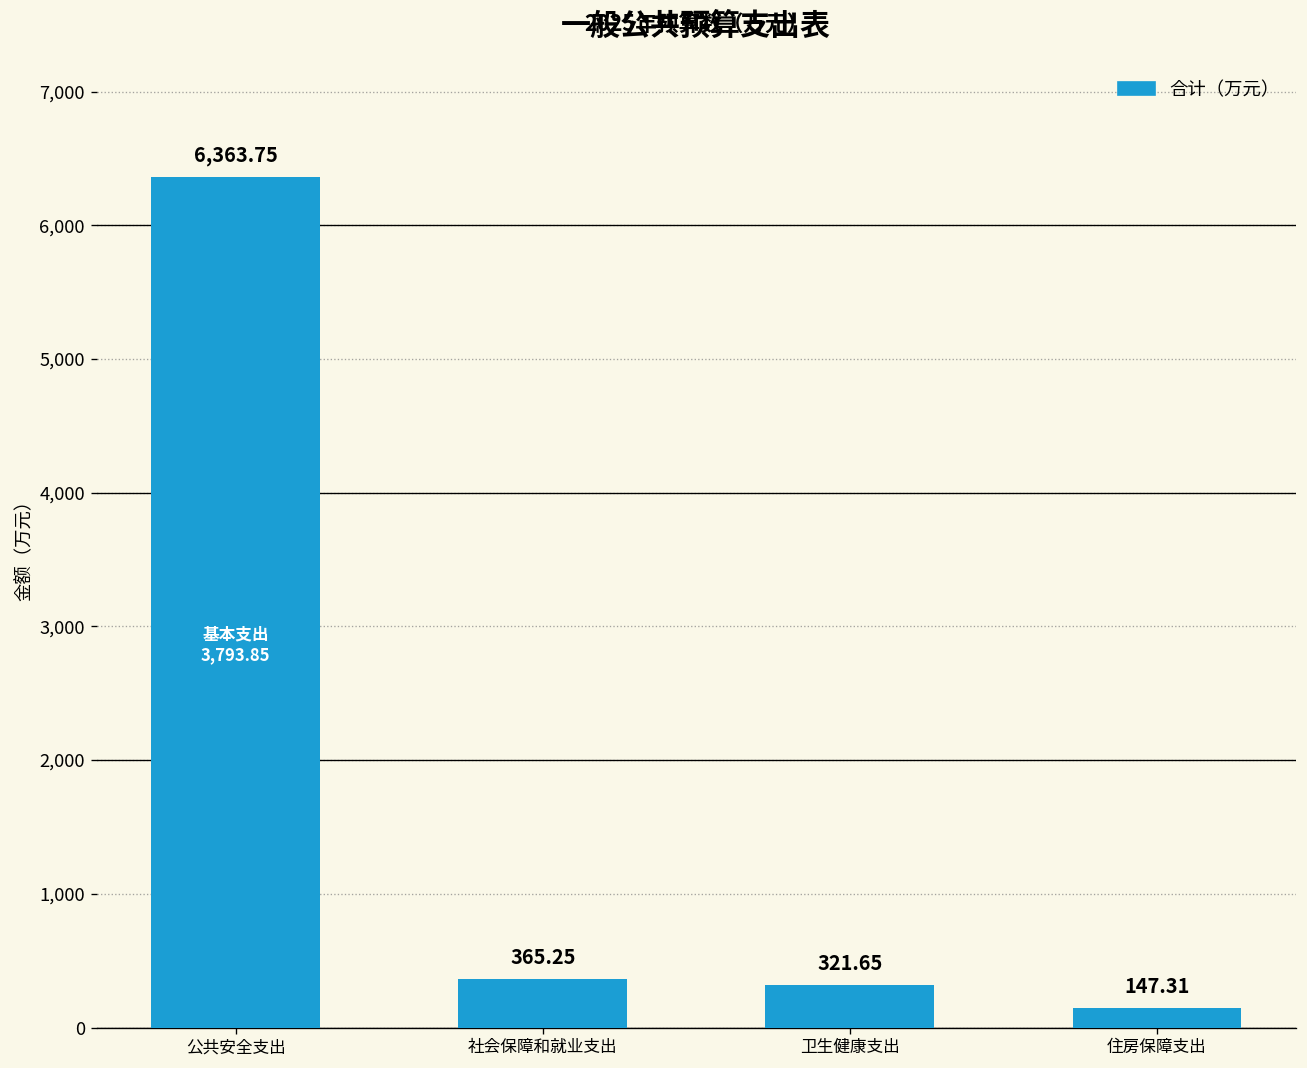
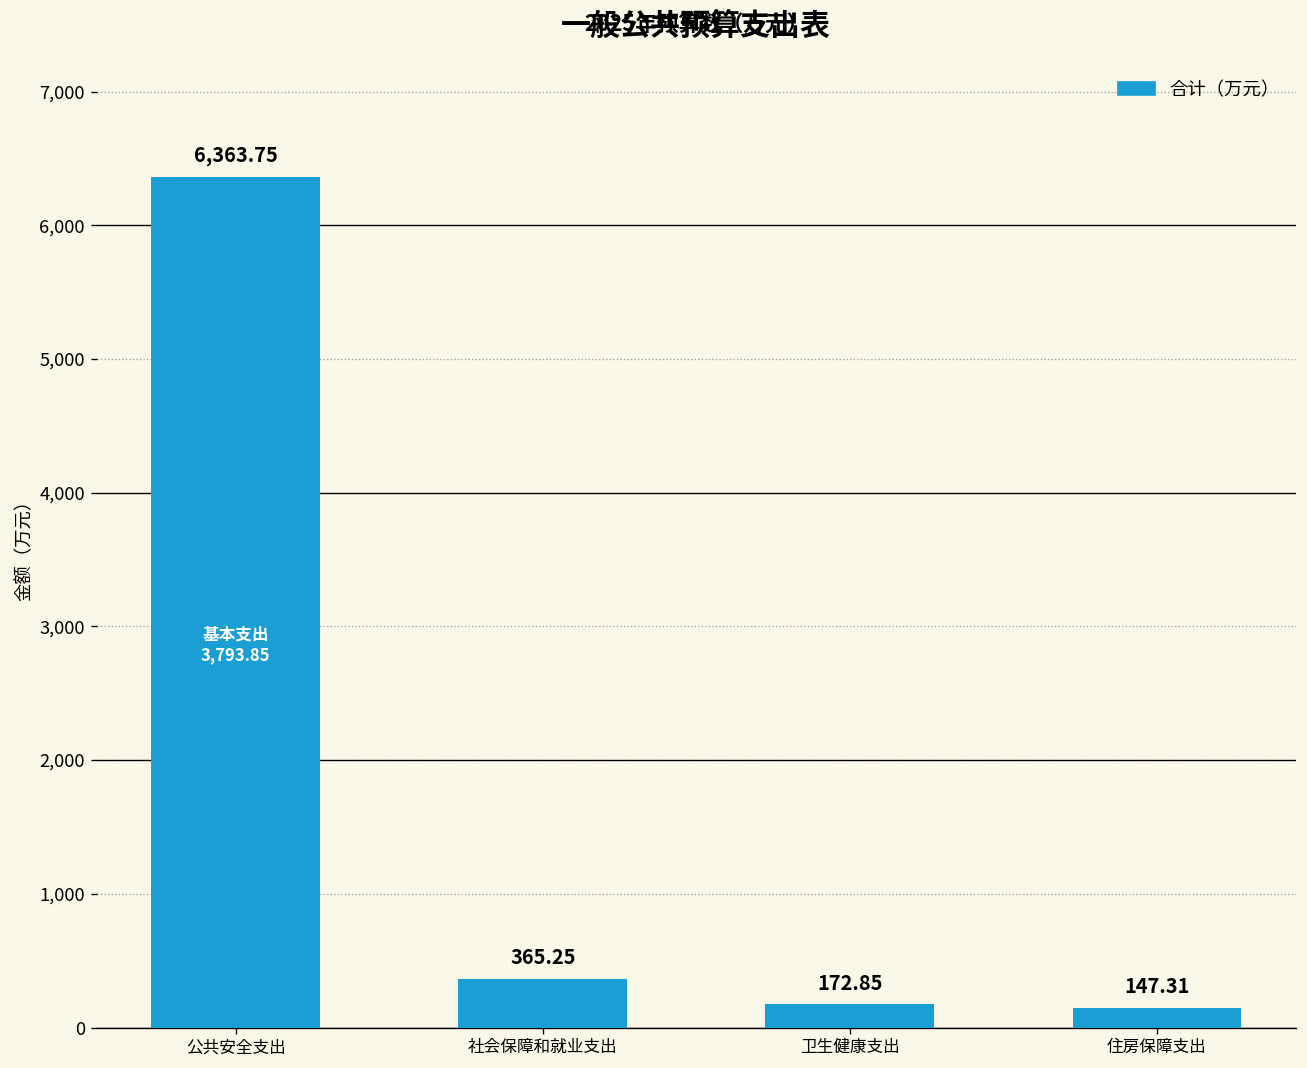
卫生健康支出: 321.65 -> 172.85
